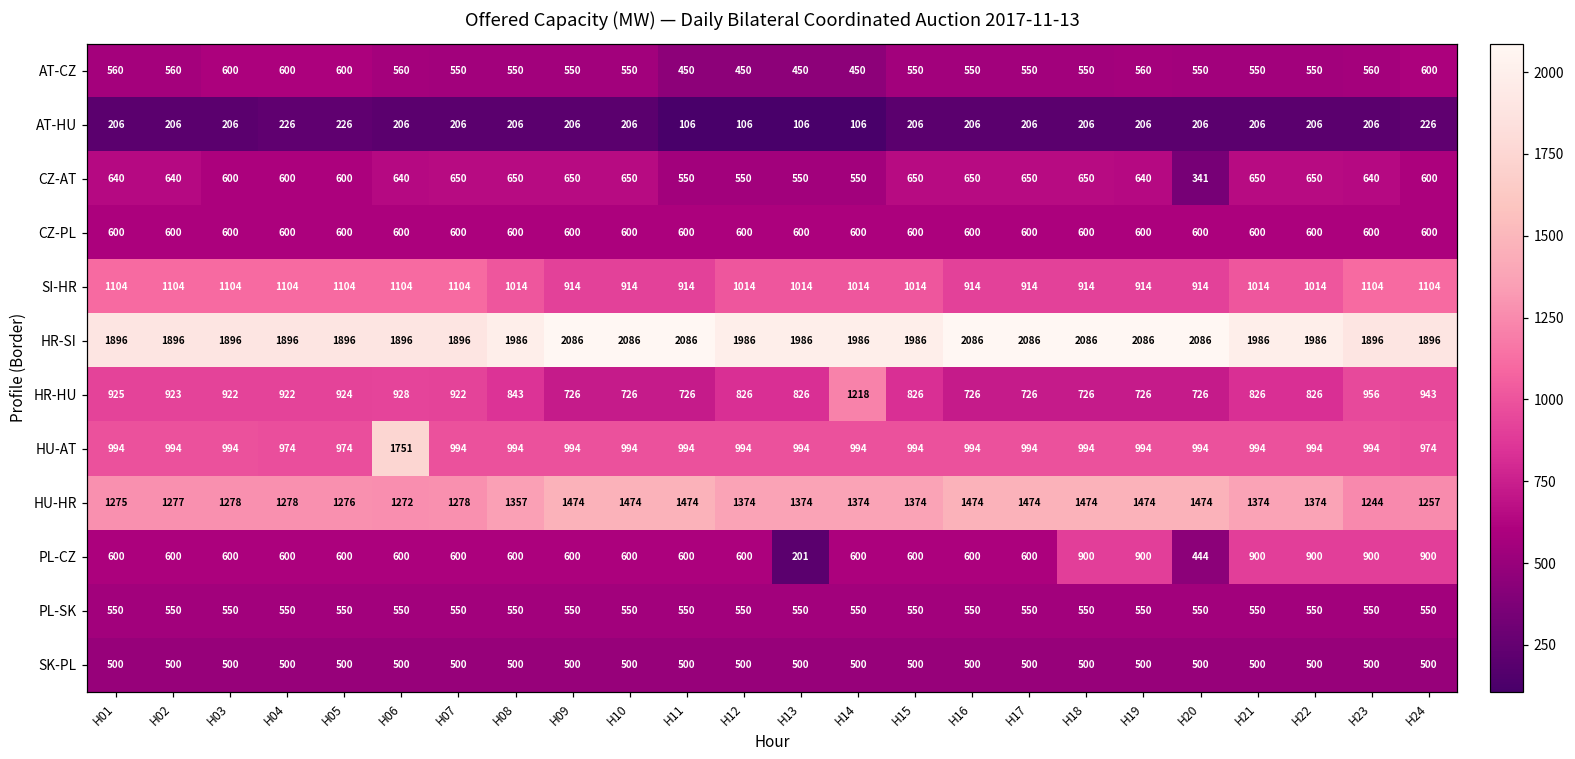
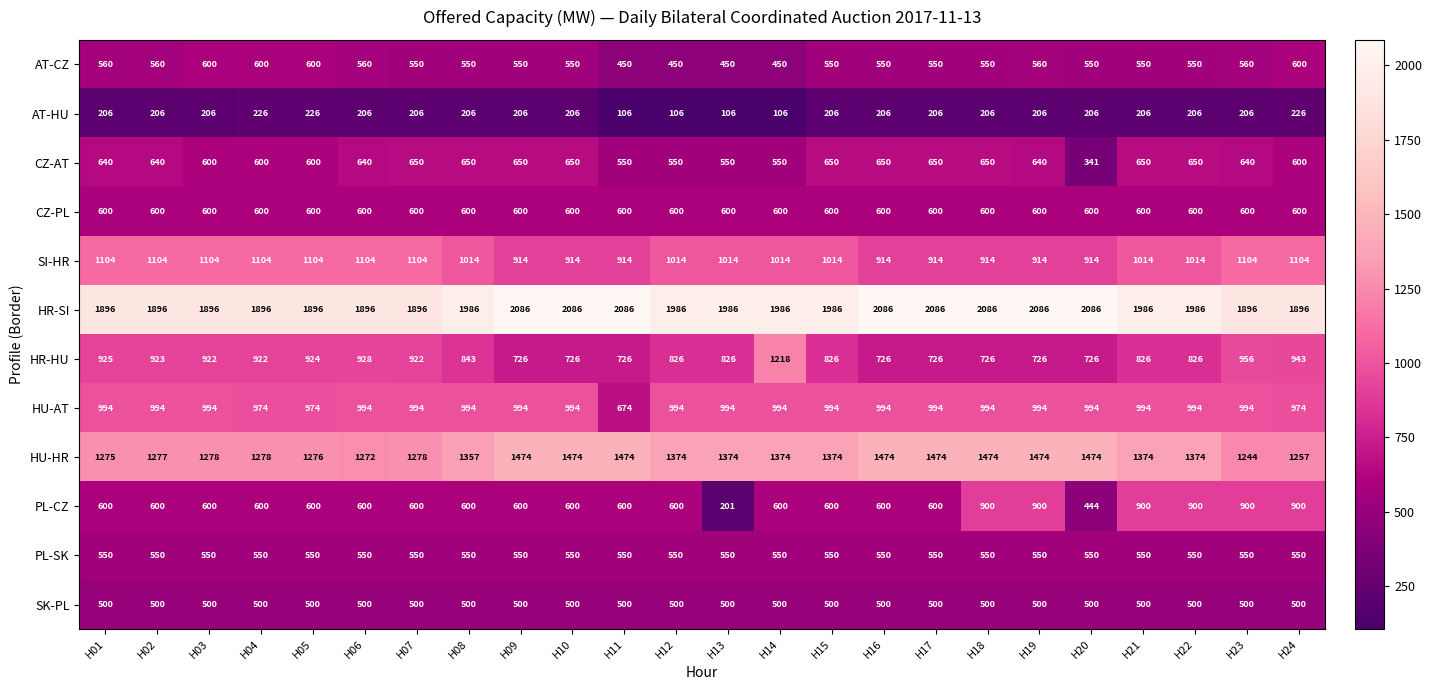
HU-AT, H06: 1751 -> 994
HU-AT, H11: 994 -> 674
